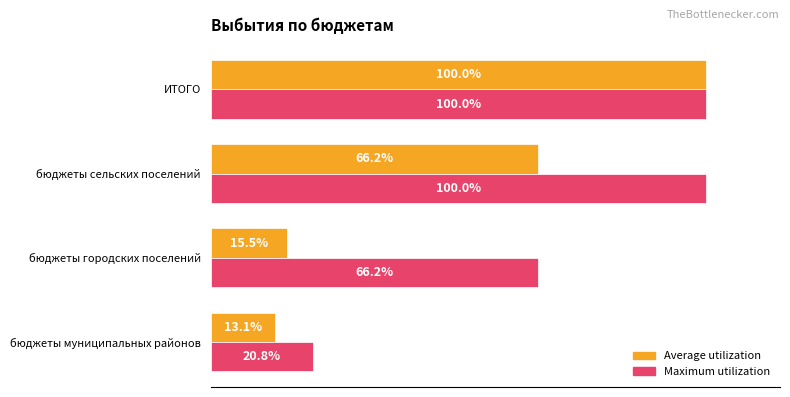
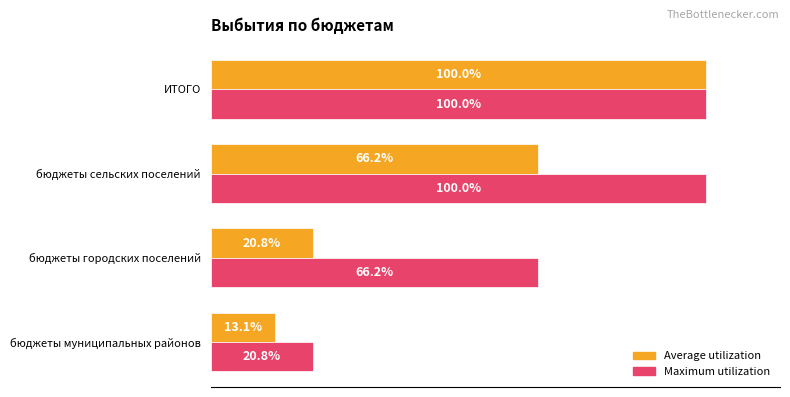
Average utilization, бюджеты городских поселений: 15.5% -> 20.8%
